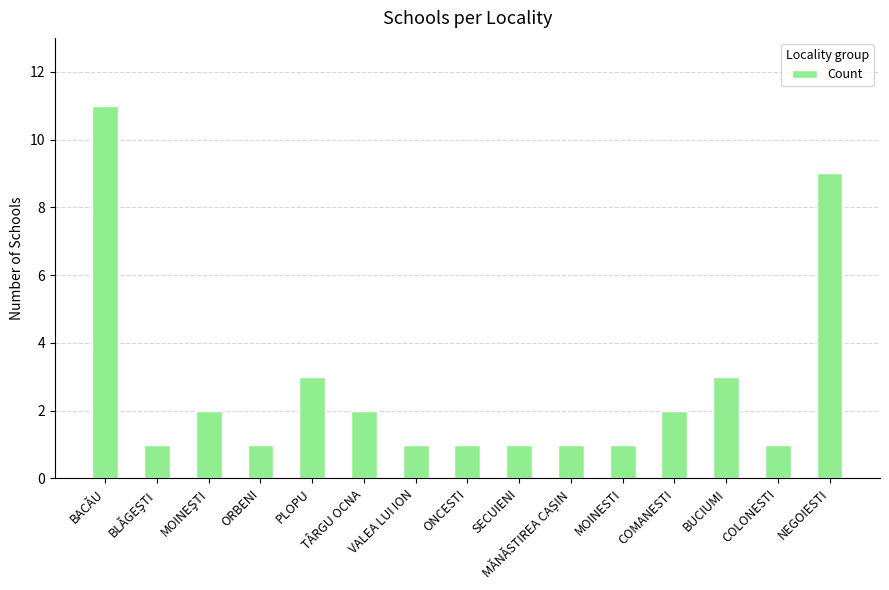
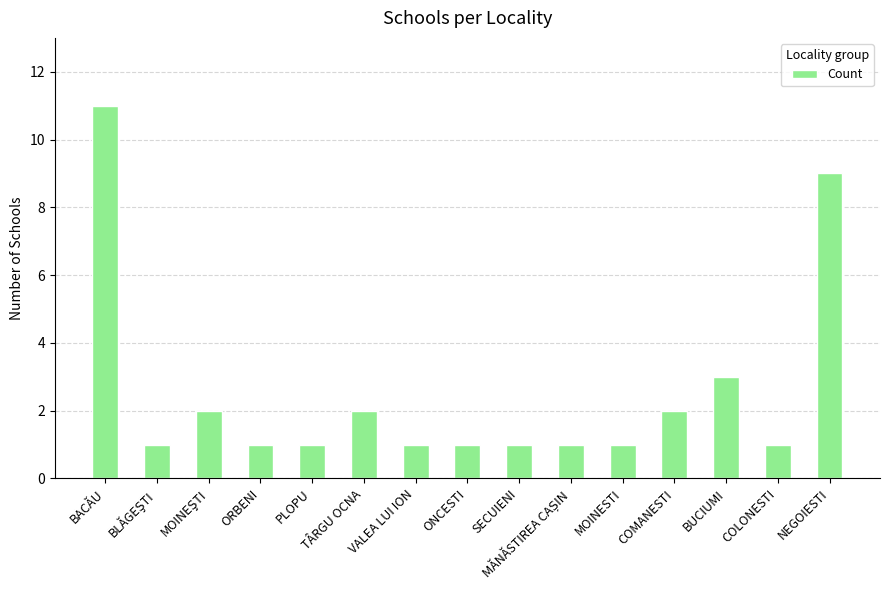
PLOPU: 3 -> 1
